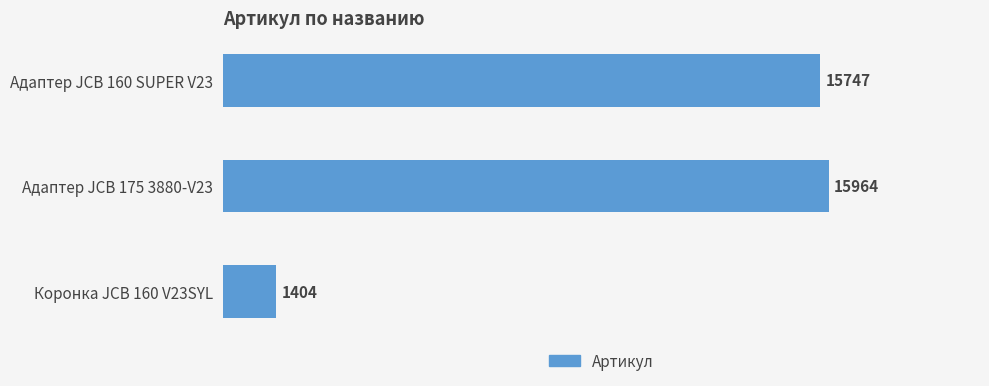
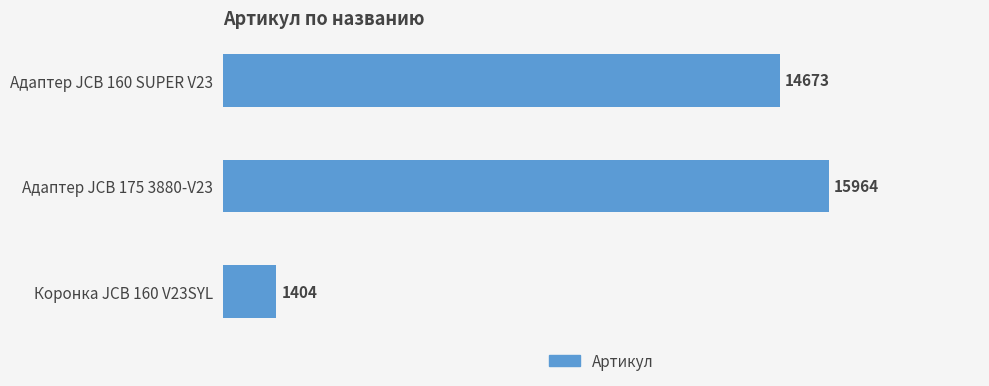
Адаптер JCB 160 SUPER V23: 15747 -> 14673
